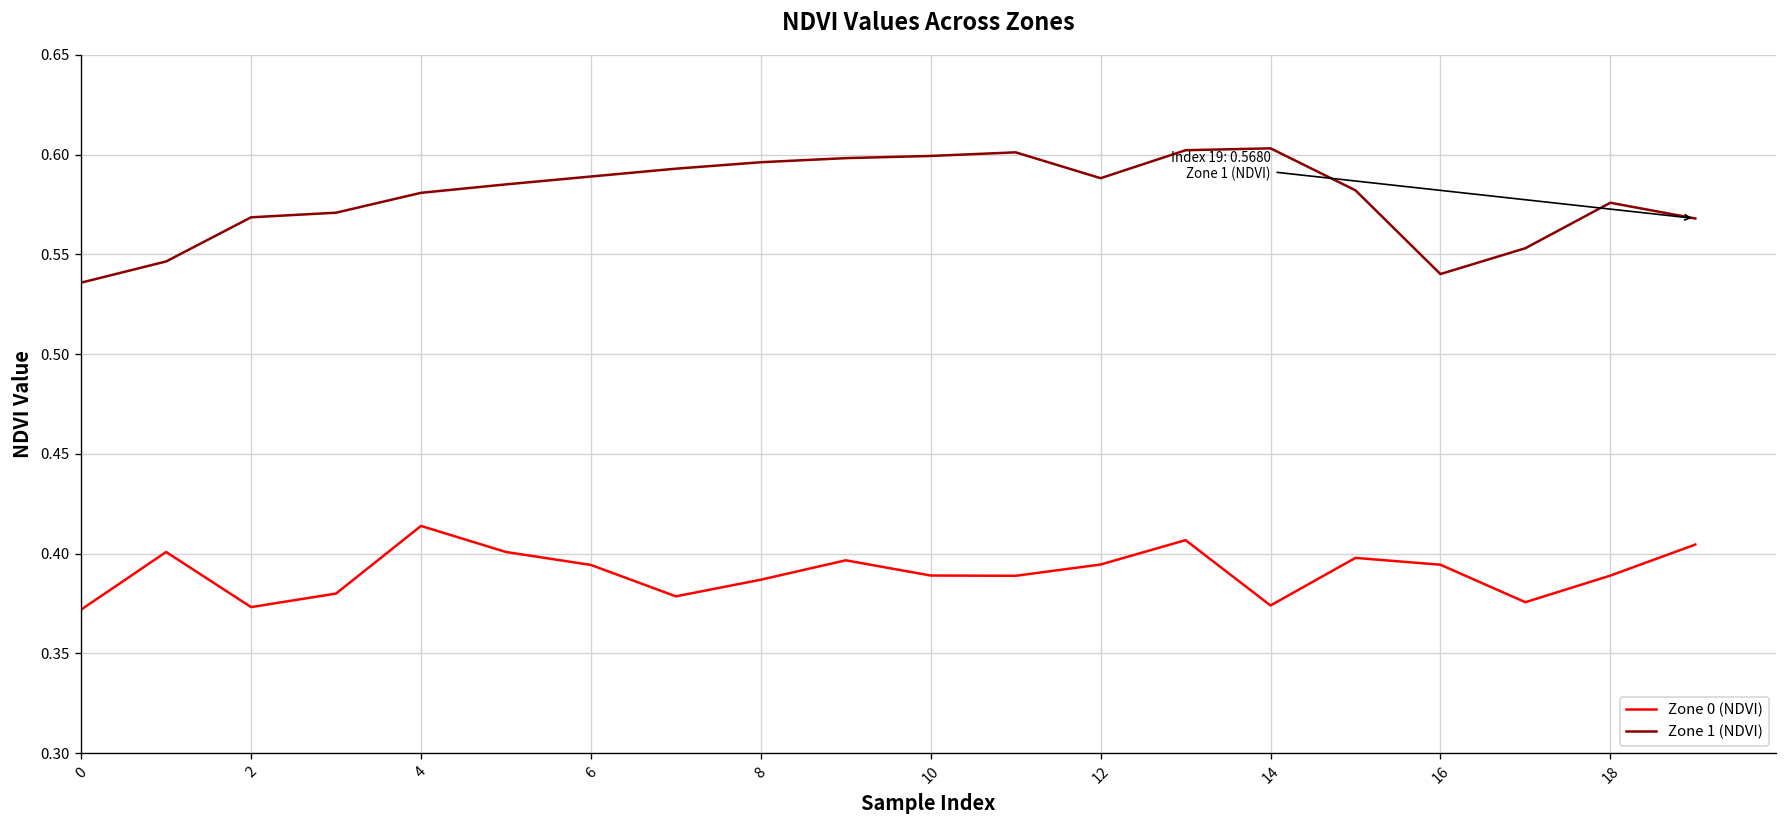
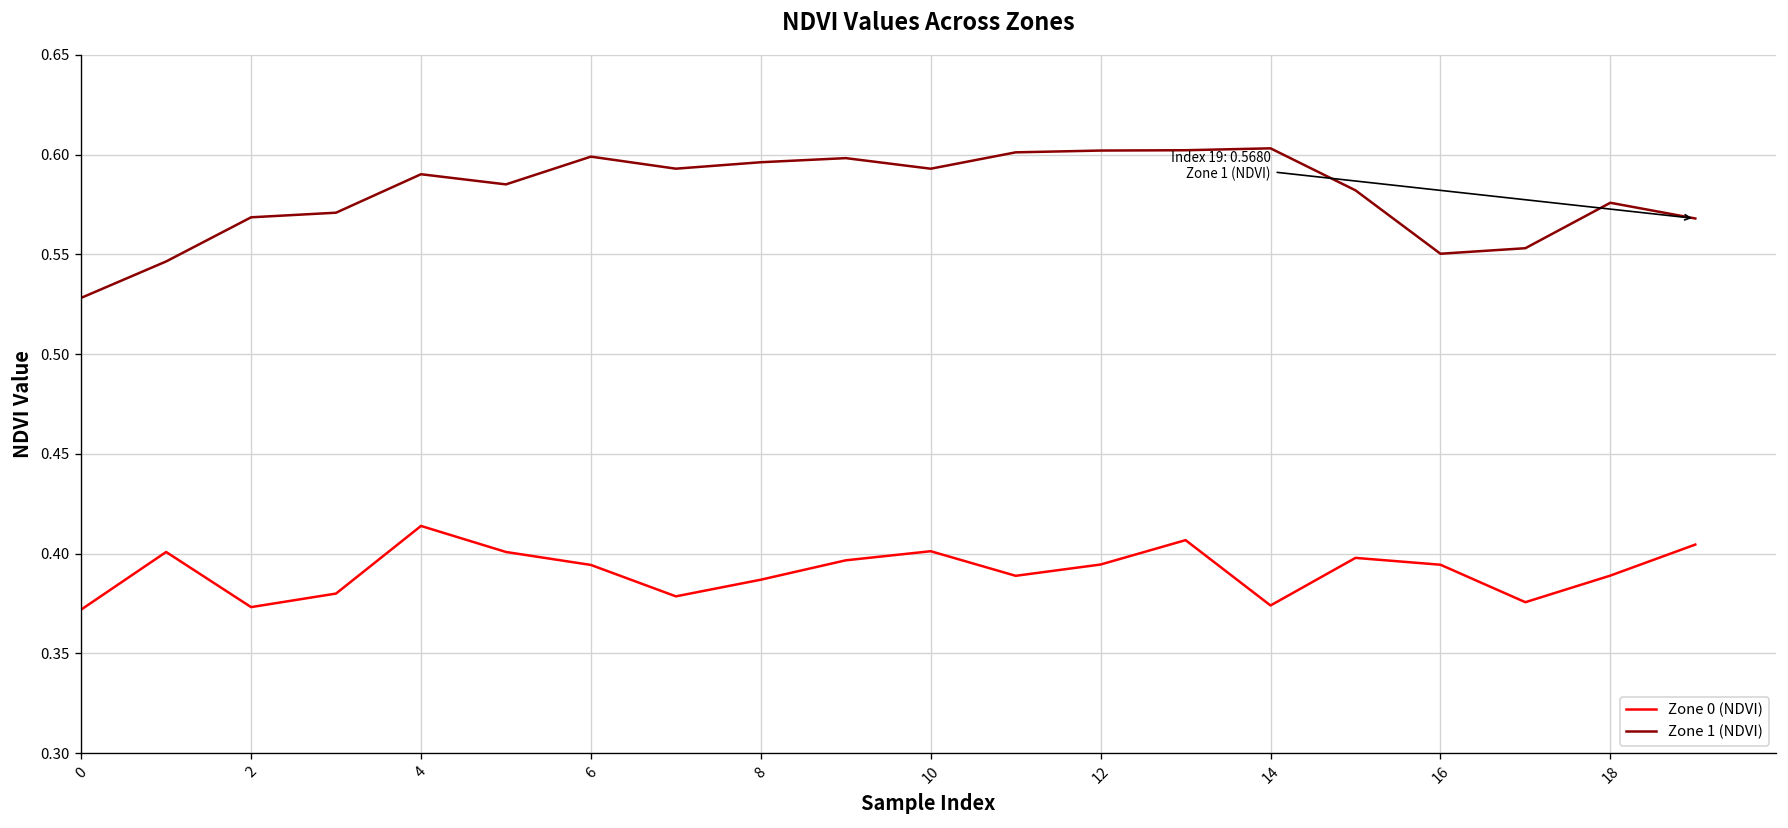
Zone 1 (NDVI), 0: 0.536 -> 0.528
Zone 1 (NDVI), 4: 0.581 -> 0.590
Zone 1 (NDVI), 6: 0.589 -> 0.599
Zone 0 (NDVI), 10: 0.389 -> 0.401
Zone 1 (NDVI), 10: 0.599 -> 0.593
Zone 1 (NDVI), 12: 0.588 -> 0.602
Zone 1 (NDVI), 16: 0.540 -> 0.550
